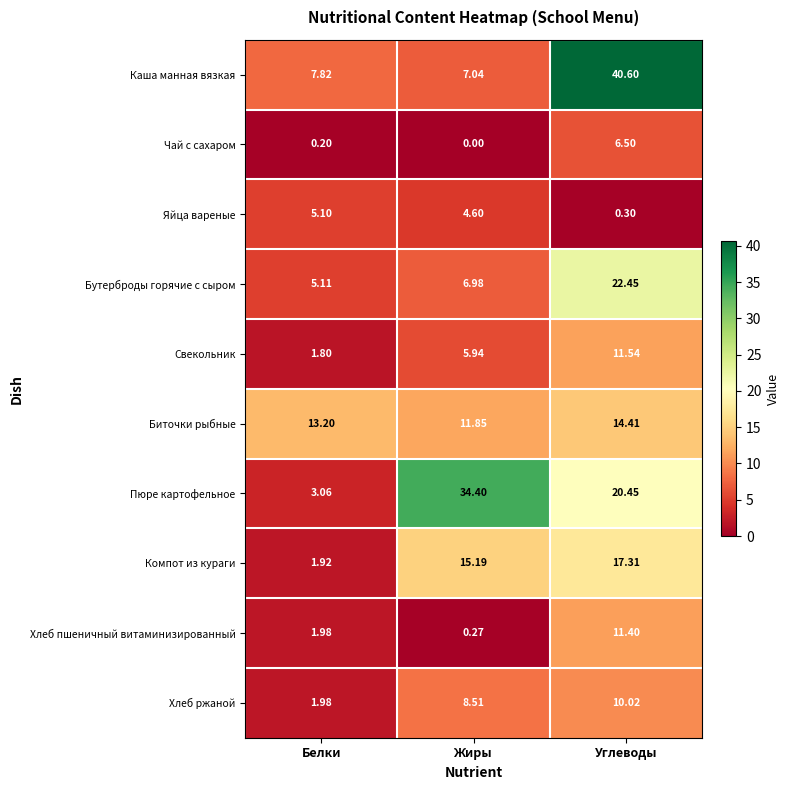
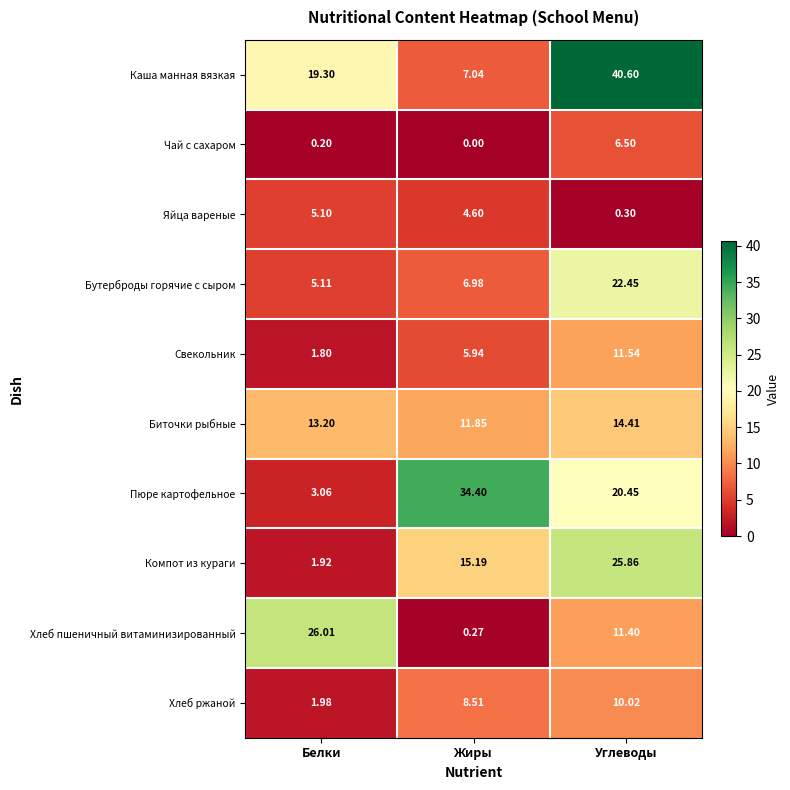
Каша манная вязкая, Белки: 7.82 -> 19.30
Компот из кураги, Углеводы: 17.31 -> 25.86
Хлеб пшеничный витаминизированный, Белки: 1.98 -> 26.01
